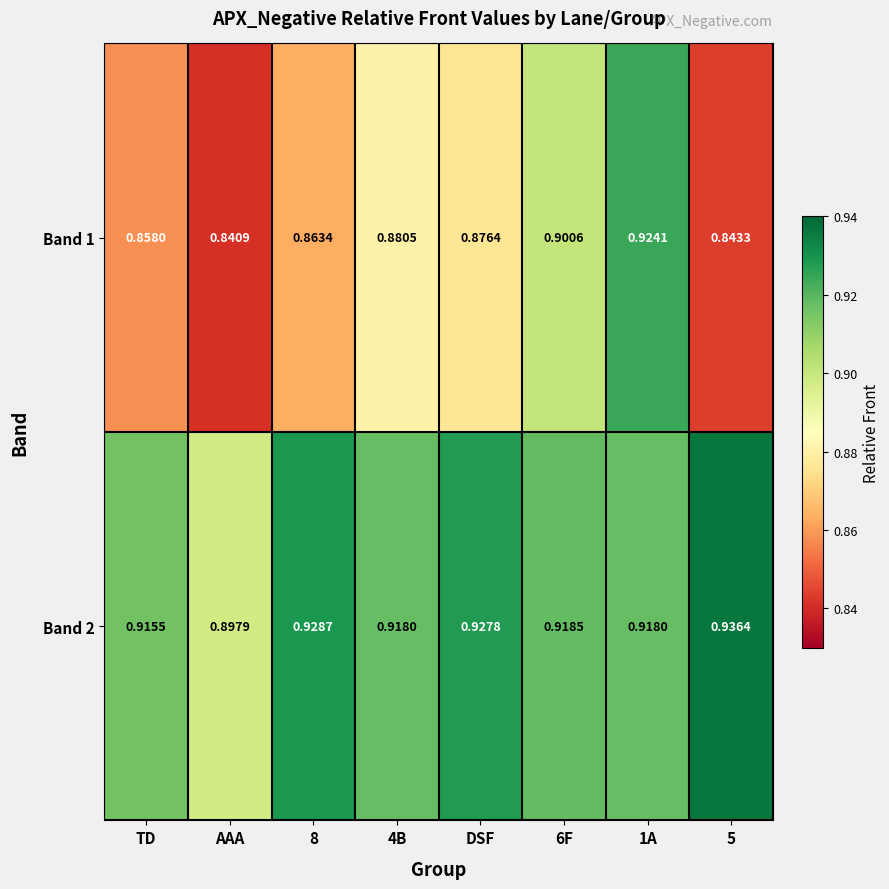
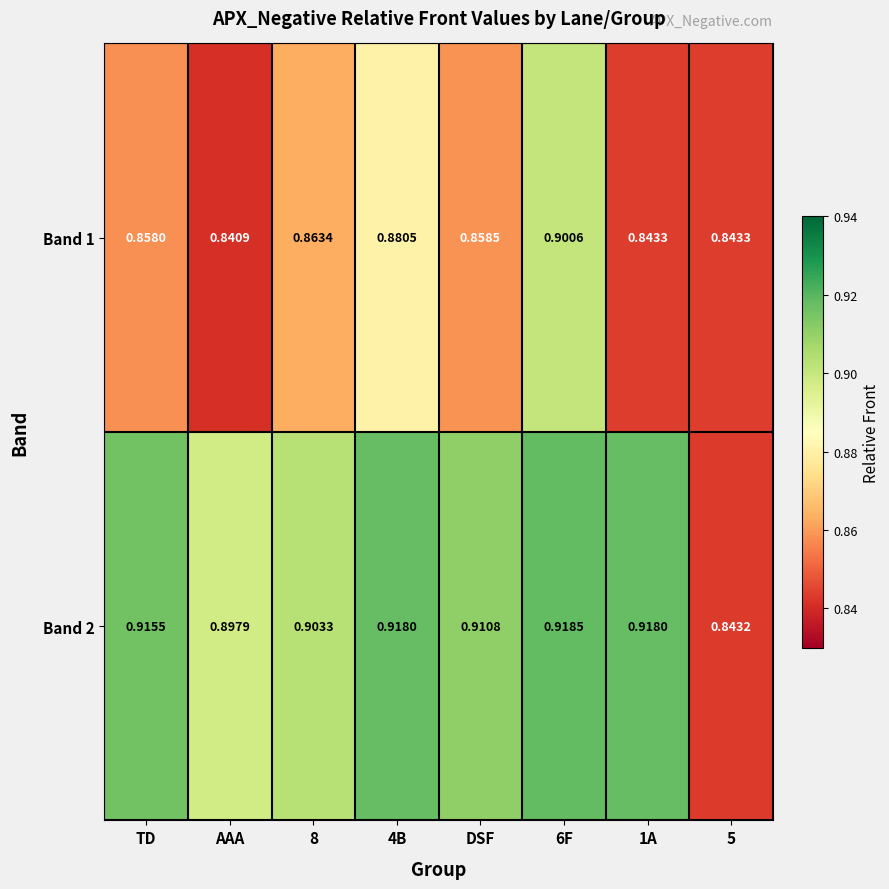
Band 1, DSF: 0.8764 -> 0.8585
Band 1, 1A: 0.9241 -> 0.8433
Band 2, 8: 0.9287 -> 0.9033
Band 2, DSF: 0.9278 -> 0.9108
Band 2, 5: 0.9364 -> 0.8432
